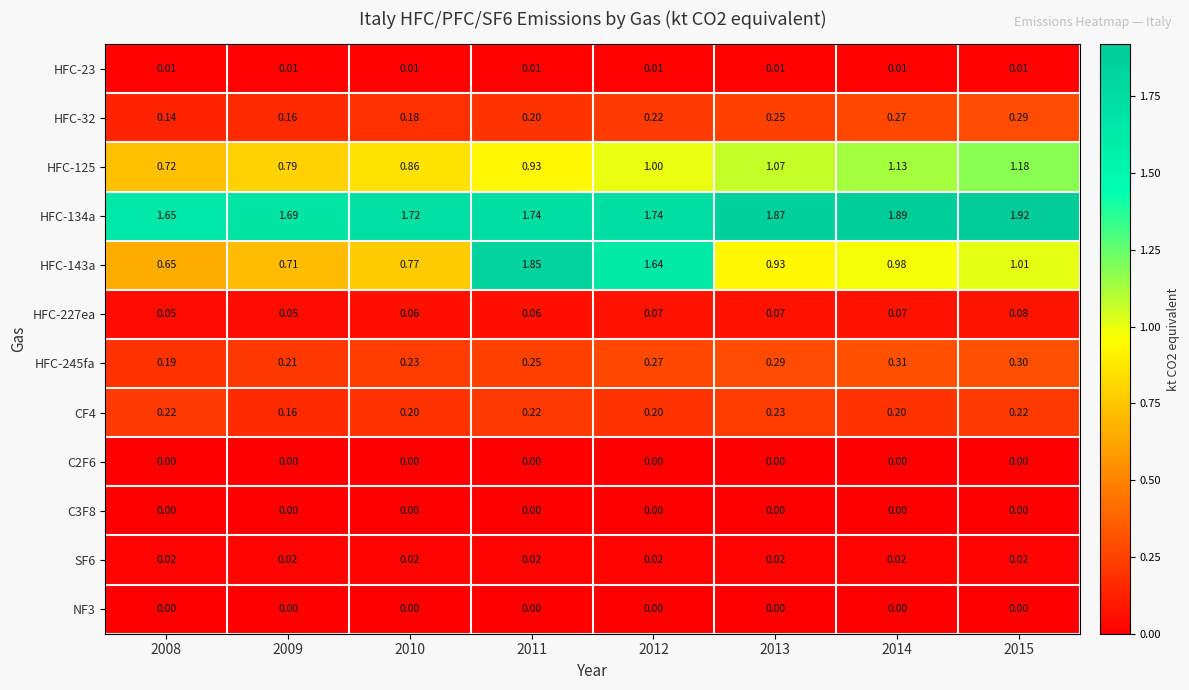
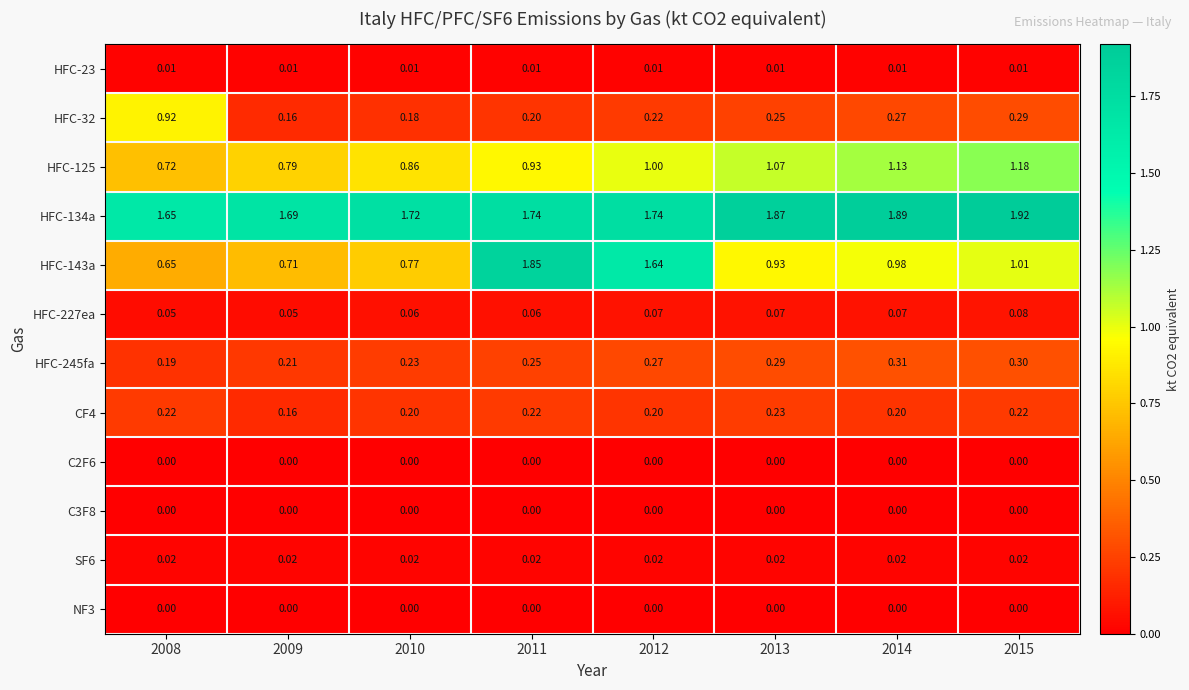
HFC-32, 2008: 0.14 -> 0.92
